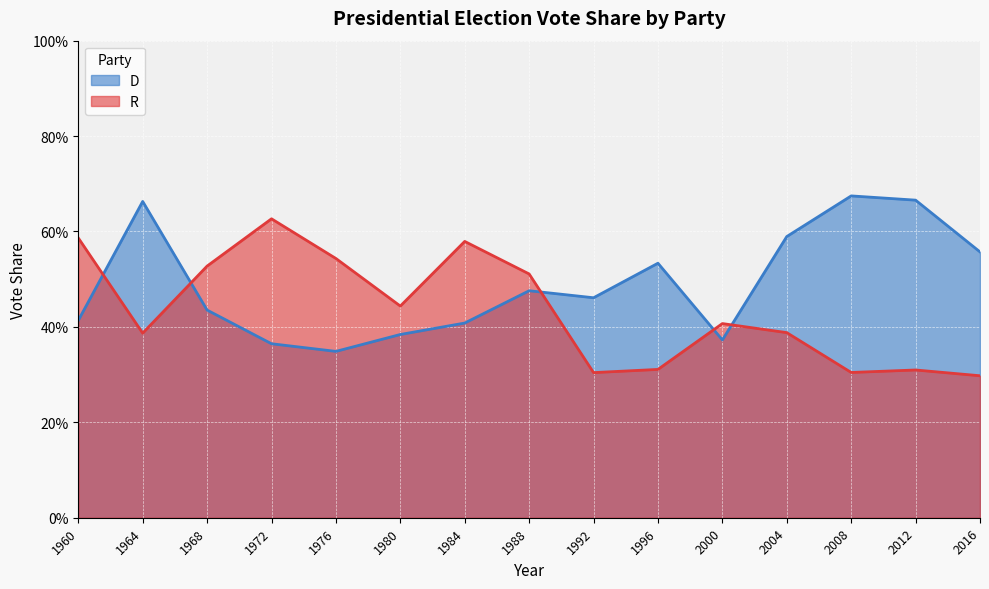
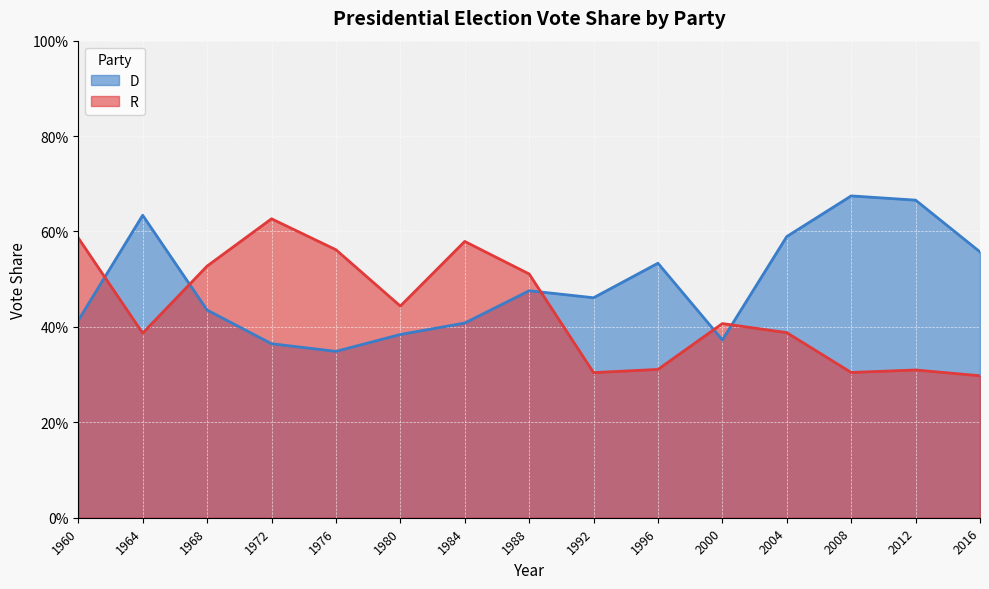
D, 1964: 66% -> 63%
R, 1976: 54% -> 56%
